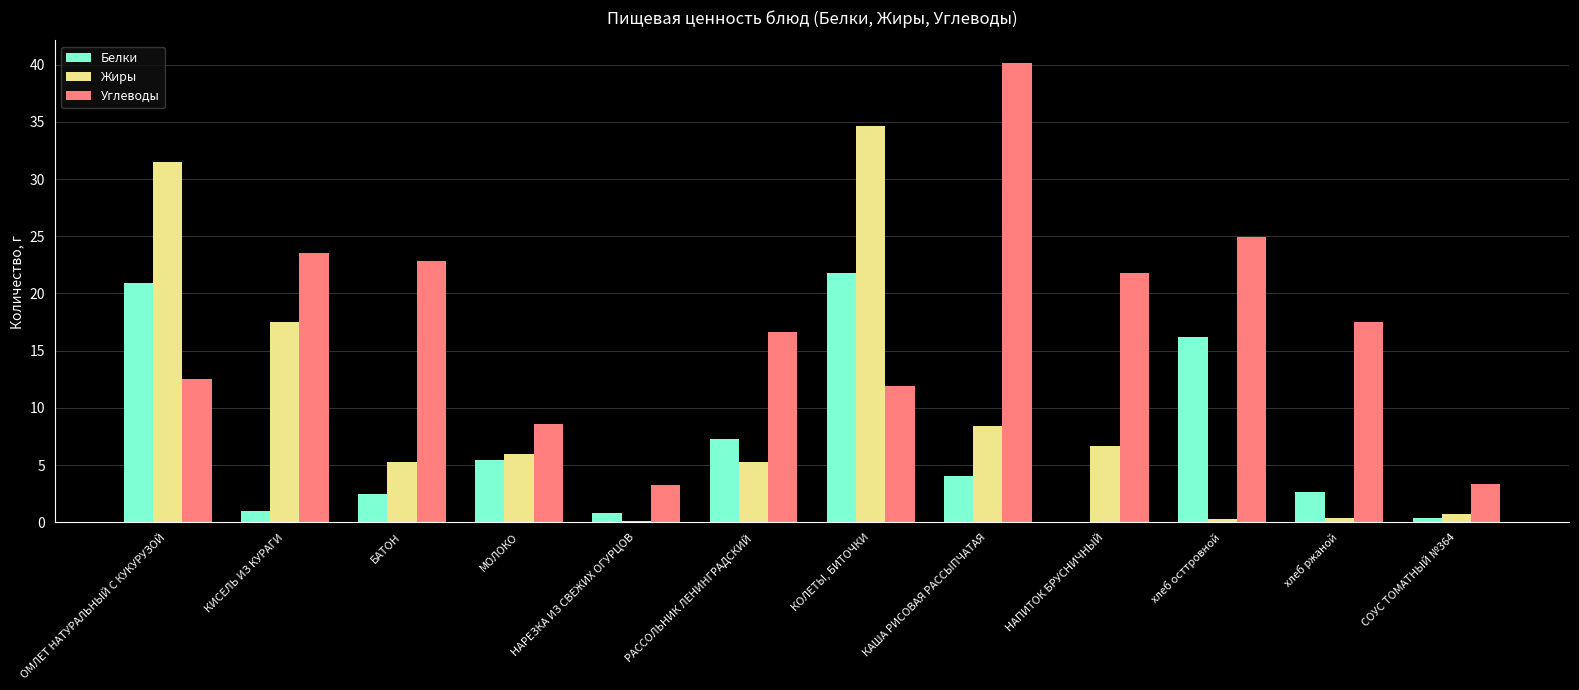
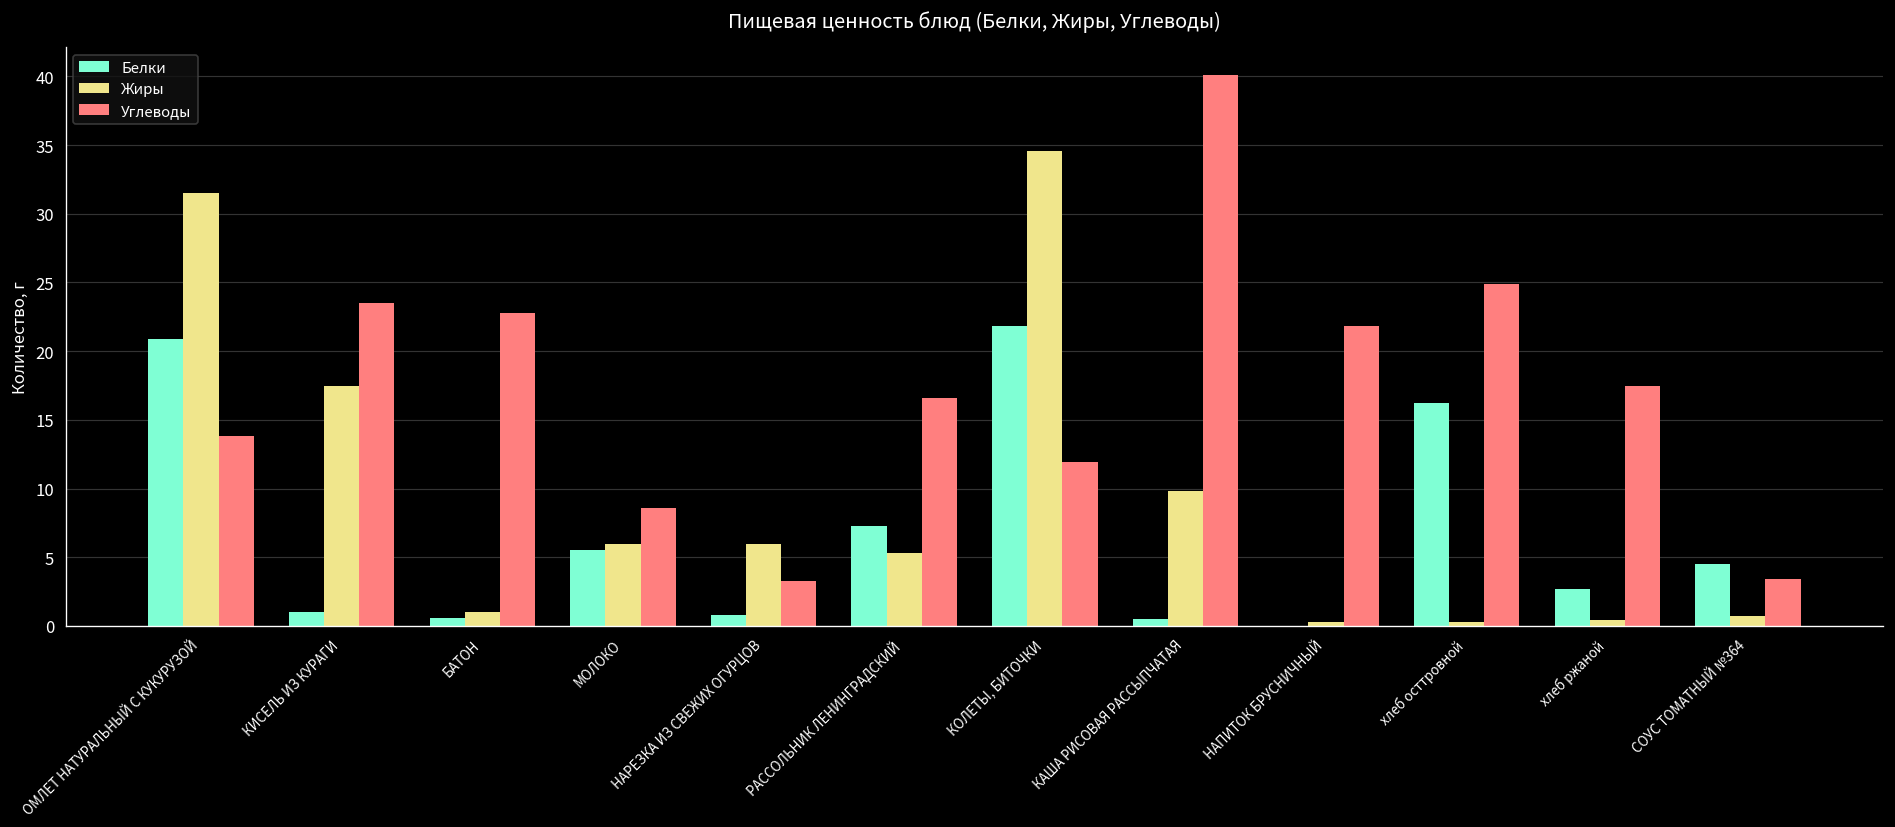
Углеводы, ОМЛЕТ НАТУРАЛЬНЫЙ С КУКУРУЗОЙ: 12.5 -> 13.8
Белки, БАТОН: 2.5 -> 0.6
Жиры, БАТОН: 5.3 -> 1.0
Жиры, НАРЕЗКА ИЗ СВЕЖИХ ОГУРЦОВ: 0.1 -> 6.0
Белки, КАША РИСОВАЯ РАССЫПЧАТАЯ: 4.1 -> 0.5
Жиры, КАША РИСОВАЯ РАССЫПЧАТАЯ: 8.4 -> 9.8
Жиры, НАПИТОК БРУСНИЧНЫЙ: 6.7 -> 0.3
Белки, СОУС ТОМАТНЫЙ №364: 0.4 -> 4.5
